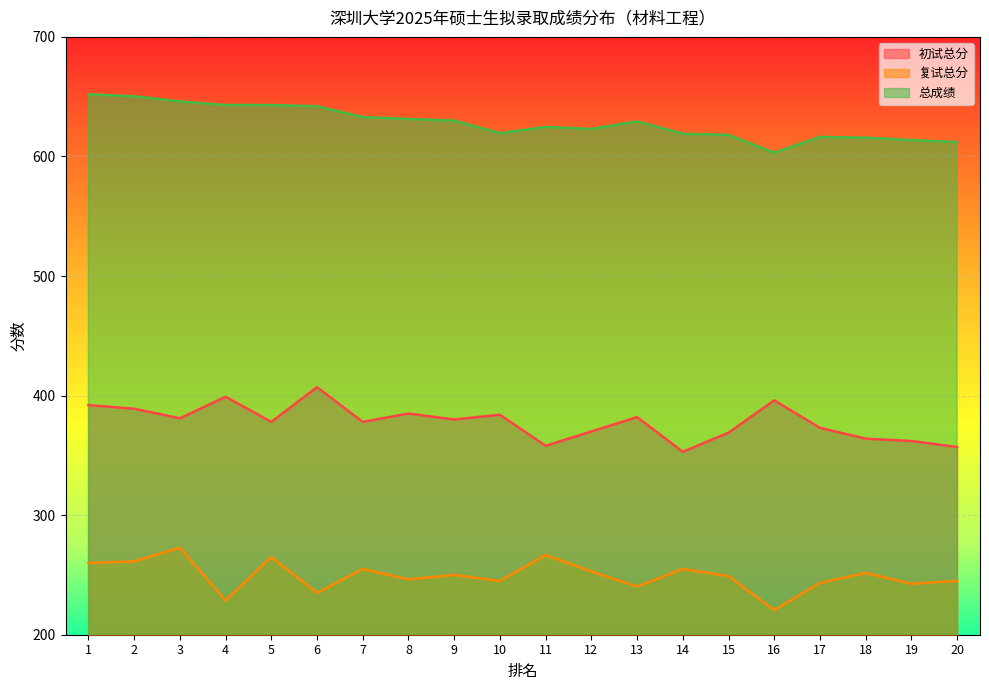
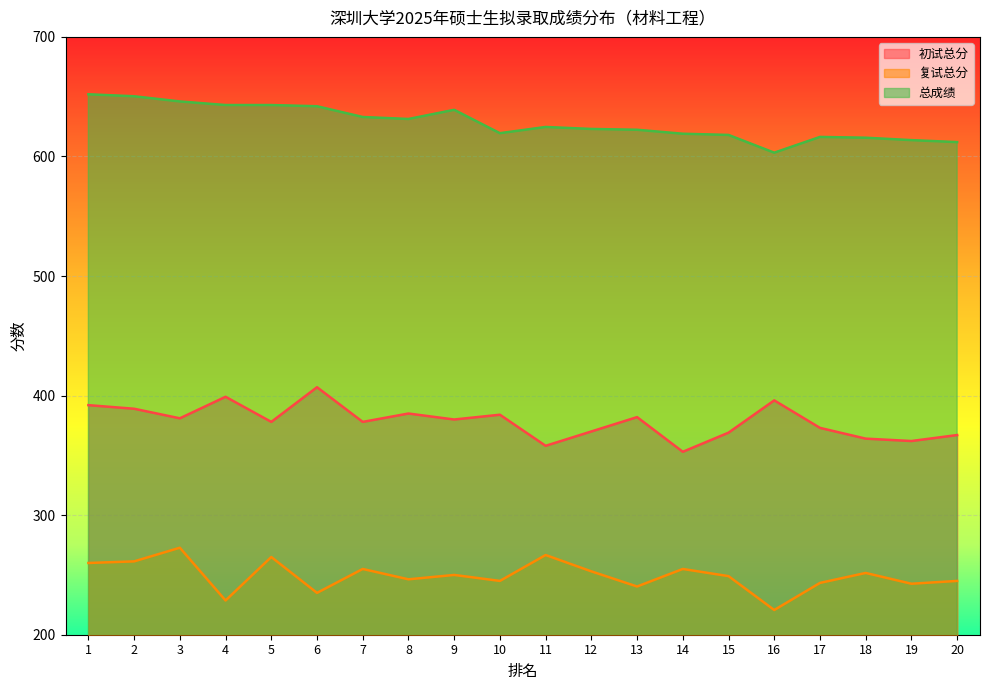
总成绩, 9: 630 -> 639
总成绩, 13: 629 -> 622
初试总分, 20: 357 -> 367
